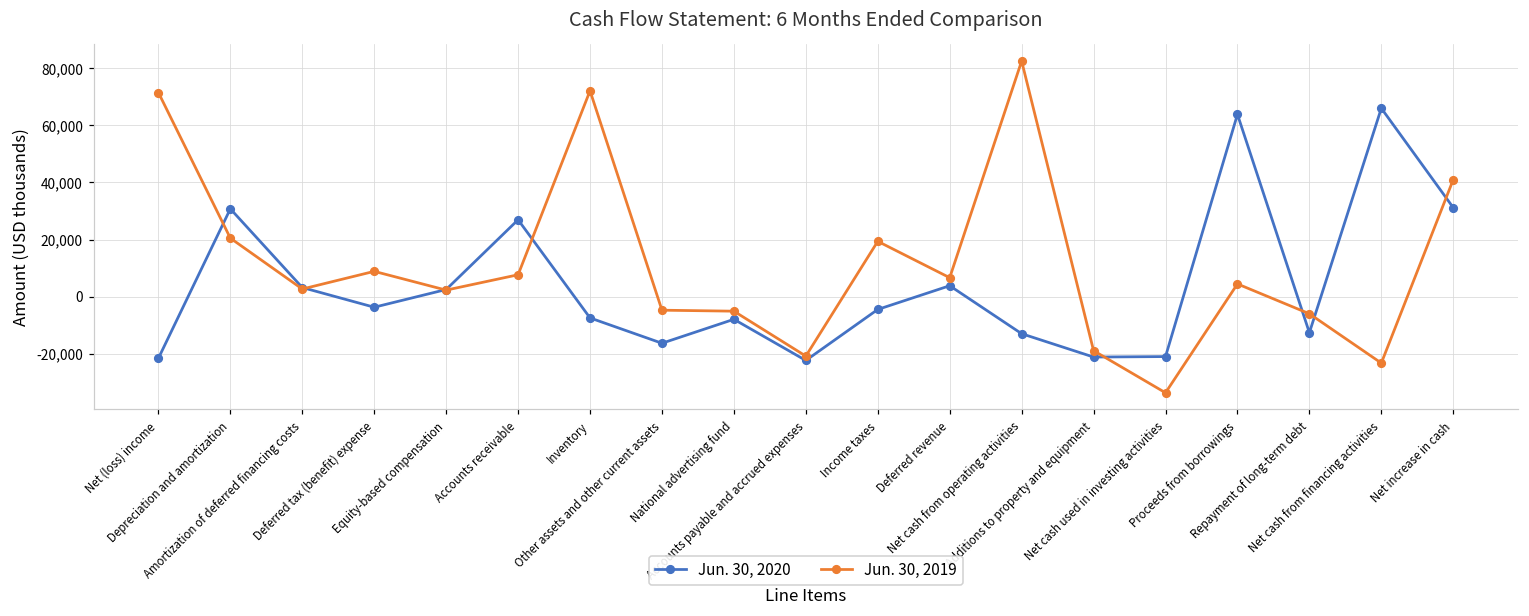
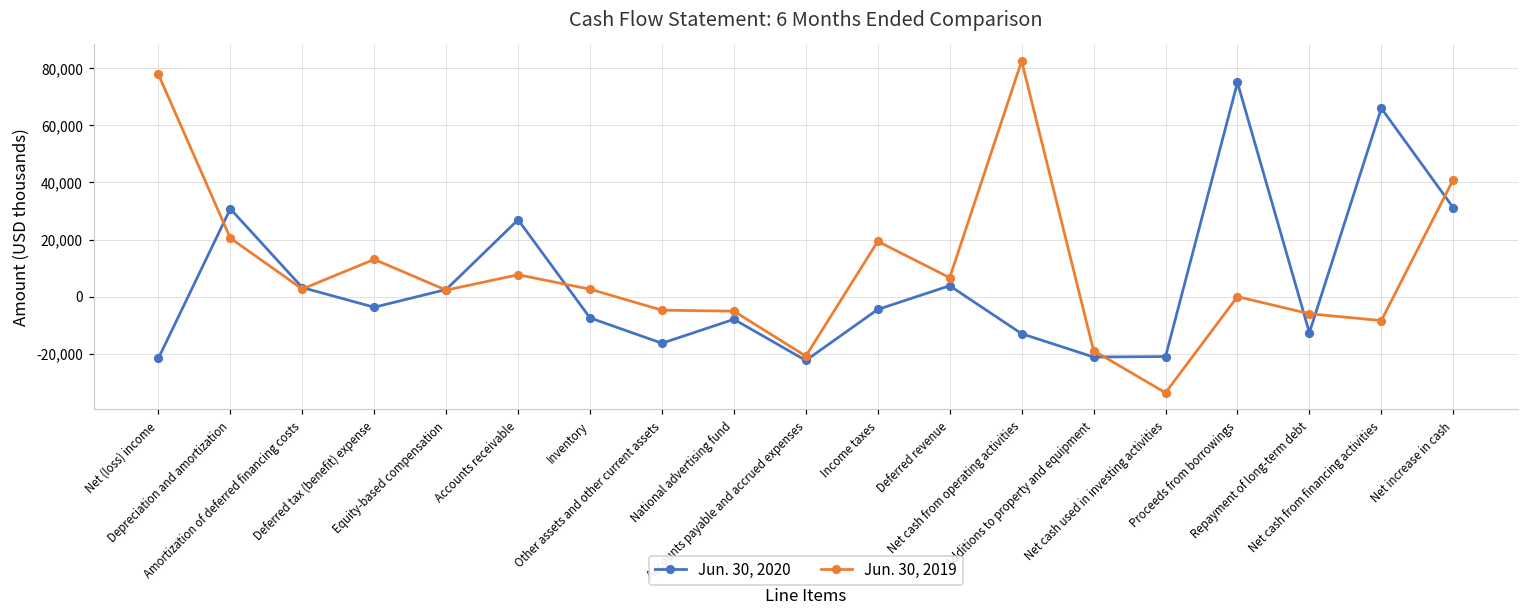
Jun. 30, 2019, Net (loss) income: 71,000 -> 78,000
Jun. 30, 2019, Deferred tax (benefit) expense: 9,000 -> 13,000
Jun. 30, 2019, Inventory: 72,000 -> 3,000
Jun. 30, 2020, Proceeds from borrowings: 64,000 -> 75,000
Jun. 30, 2019, Proceeds from borrowings: 4,000 -> 0
Jun. 30, 2019, Net cash from financing activities: -23,000 -> -8,000
